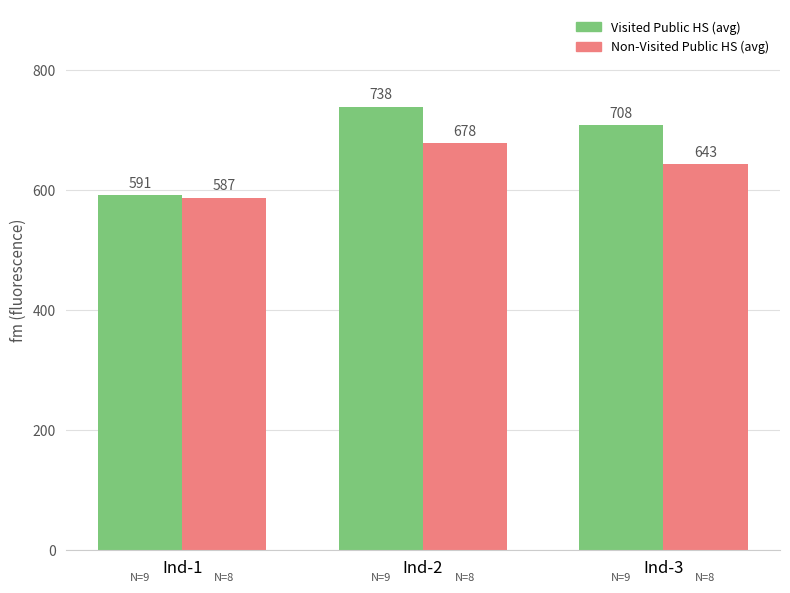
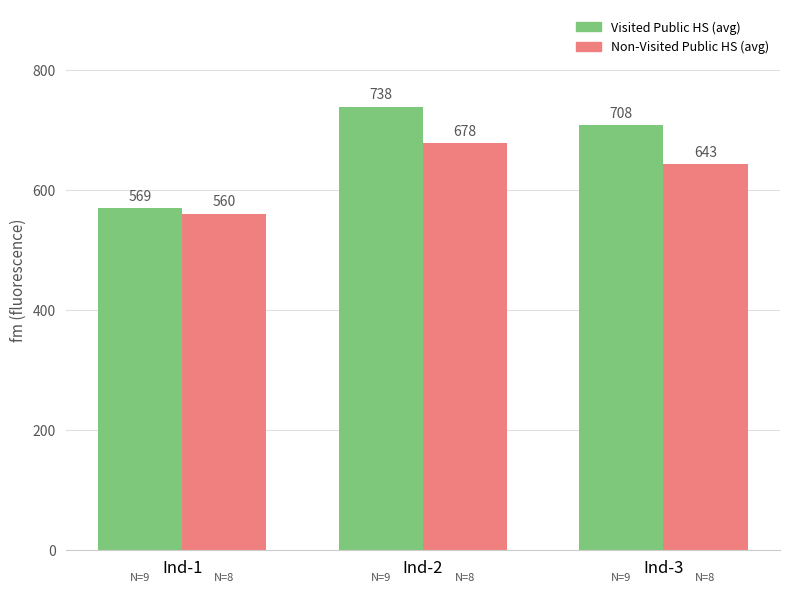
Visited Public HS (avg), Ind-1: 591 -> 569
Non-Visited Public HS (avg), Ind-1: 587 -> 560
